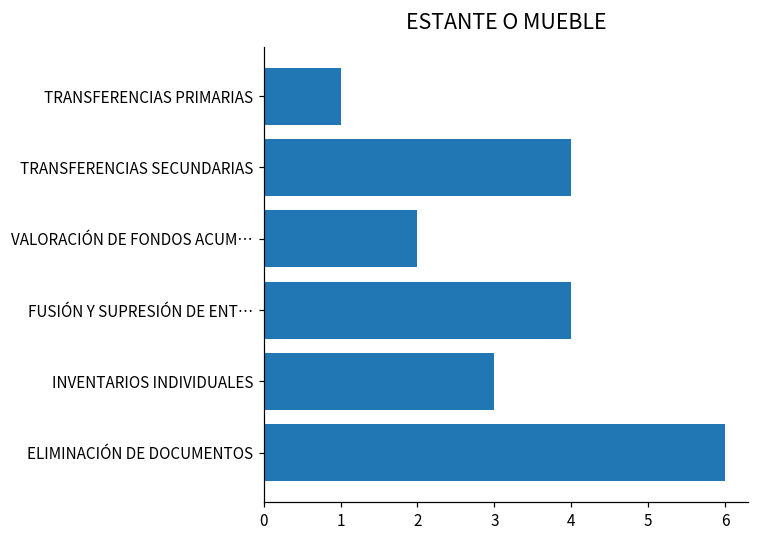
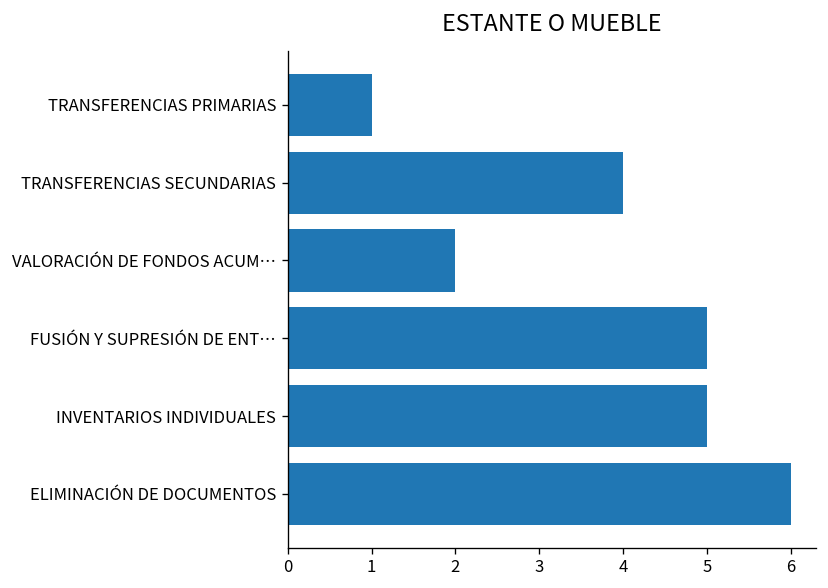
FUSIÓN Y SUPRESIÓN DE ENT…: 4 -> 5
INVENTARIOS INDIVIDUALES: 3 -> 5
